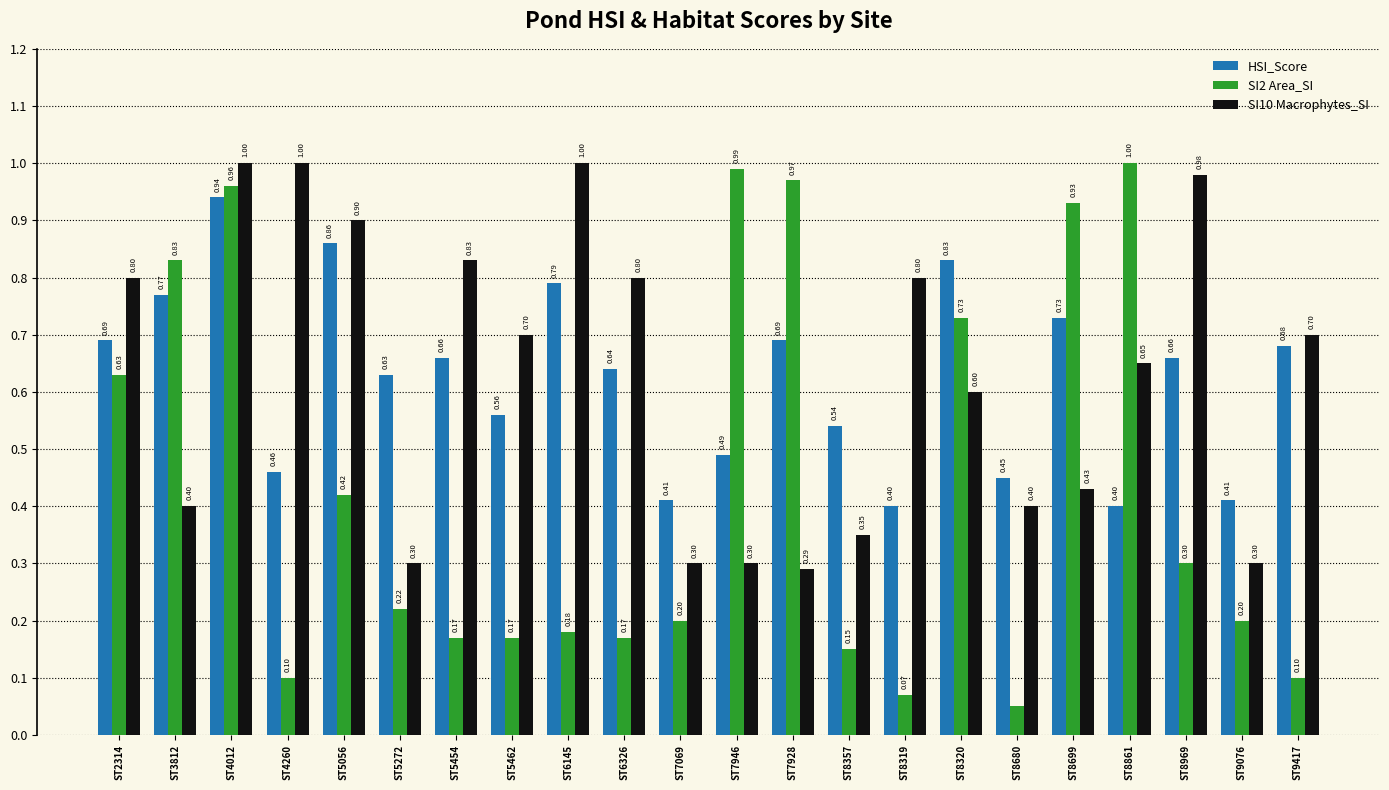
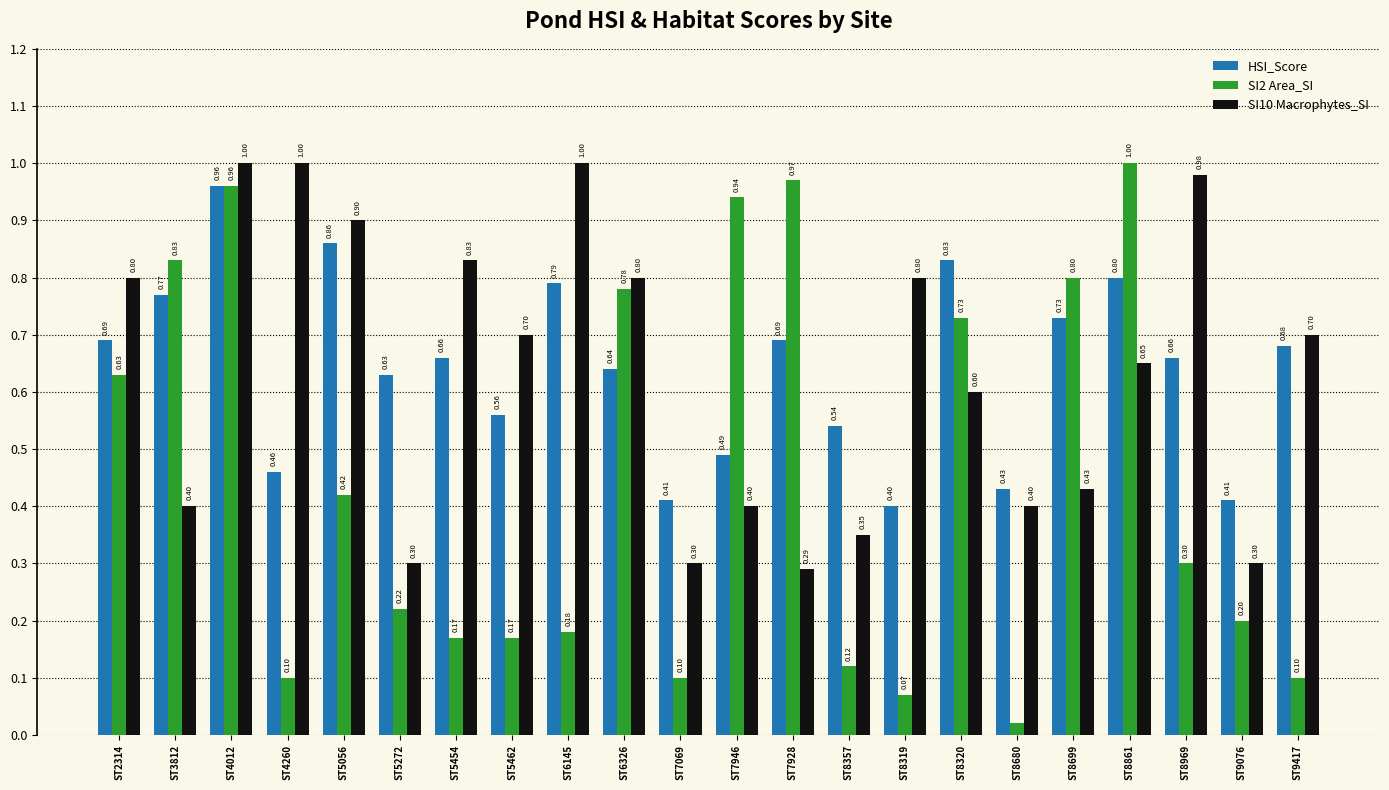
HSI_Score, ST4012: 0.94 -> 0.96
SI2 Area_SI, ST6326: 0.17 -> 0.78
SI2 Area_SI, ST7069: 0.20 -> 0.10
SI2 Area_SI, ST7946: 0.99 -> 0.94
SI10 Macrophytes_SI, ST7946: 0.30 -> 0.40
SI2 Area_SI, ST8357: 0.15 -> 0.12
HSI_Score, ST8680: 0.45 -> 0.43
SI2 Area_SI, ST8680: 0.05 -> 0.02
SI2 Area_SI, ST8699: 0.93 -> 0.80
HSI_Score, ST8861: 0.40 -> 0.80
